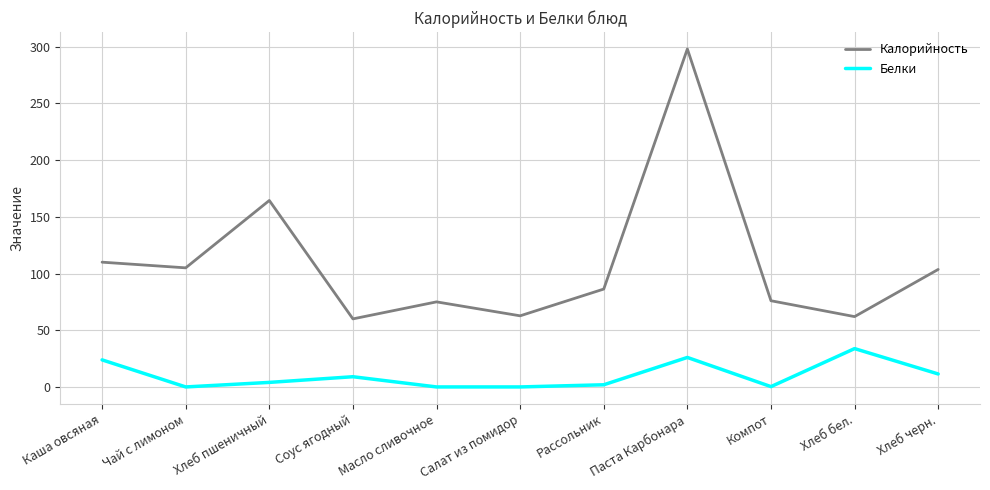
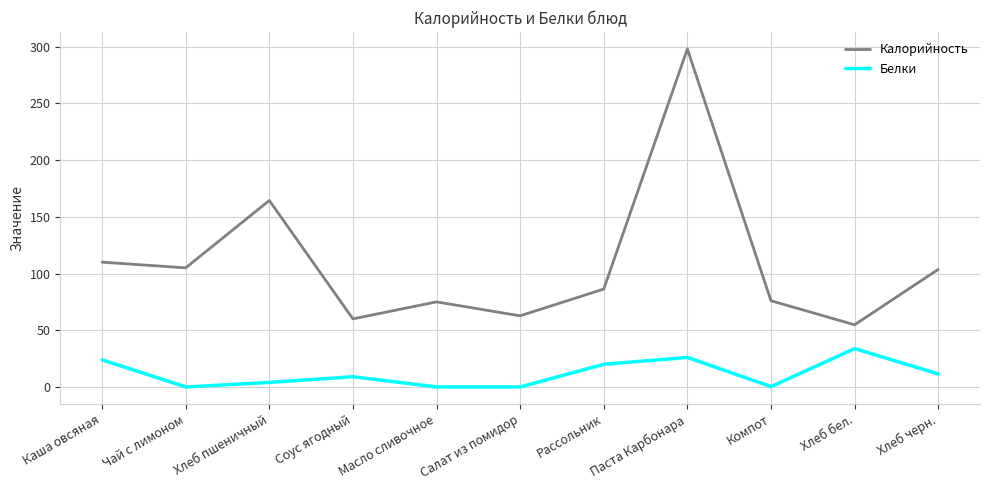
Белки, Рассольник: 2 -> 20
Калорийность, Хлеб бел.: 62 -> 55
